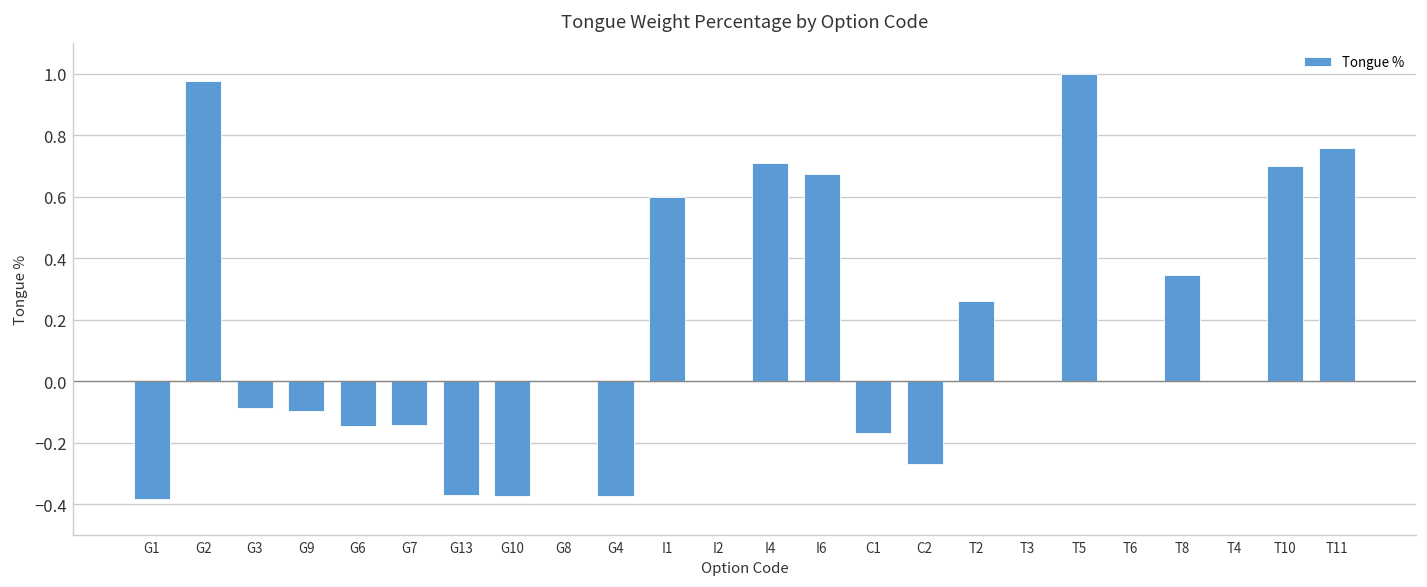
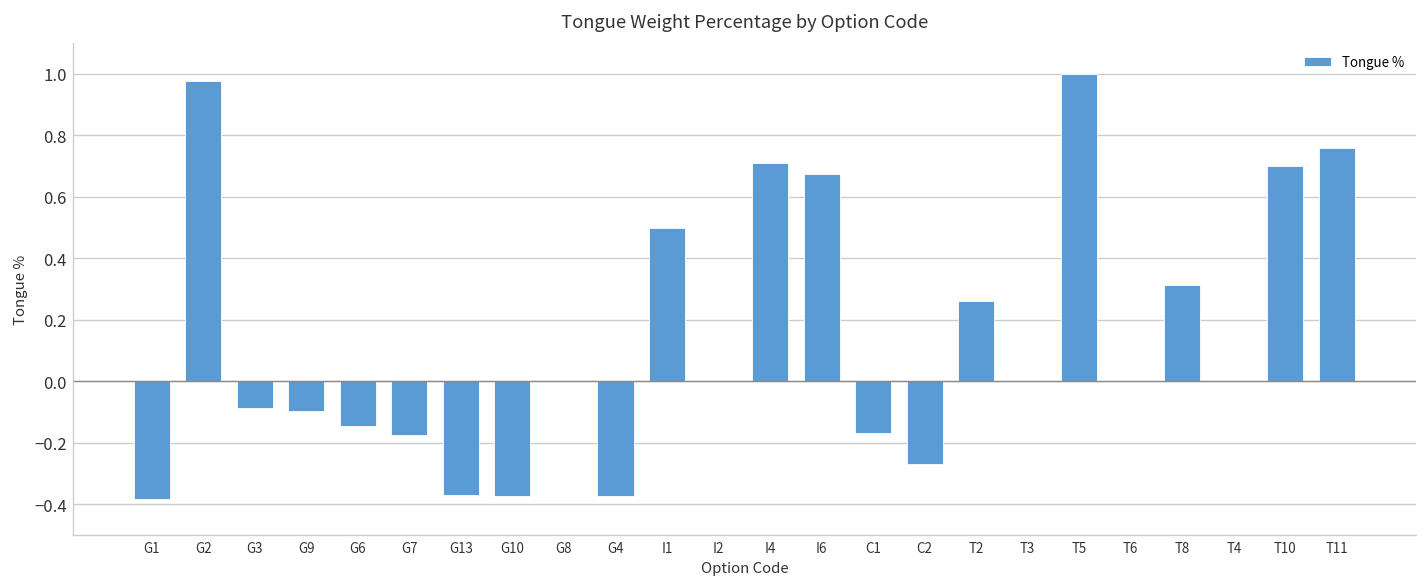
G7: -0.14 -> -0.17
I1: 0.6 -> 0.5
T8: 0.34 -> 0.31
